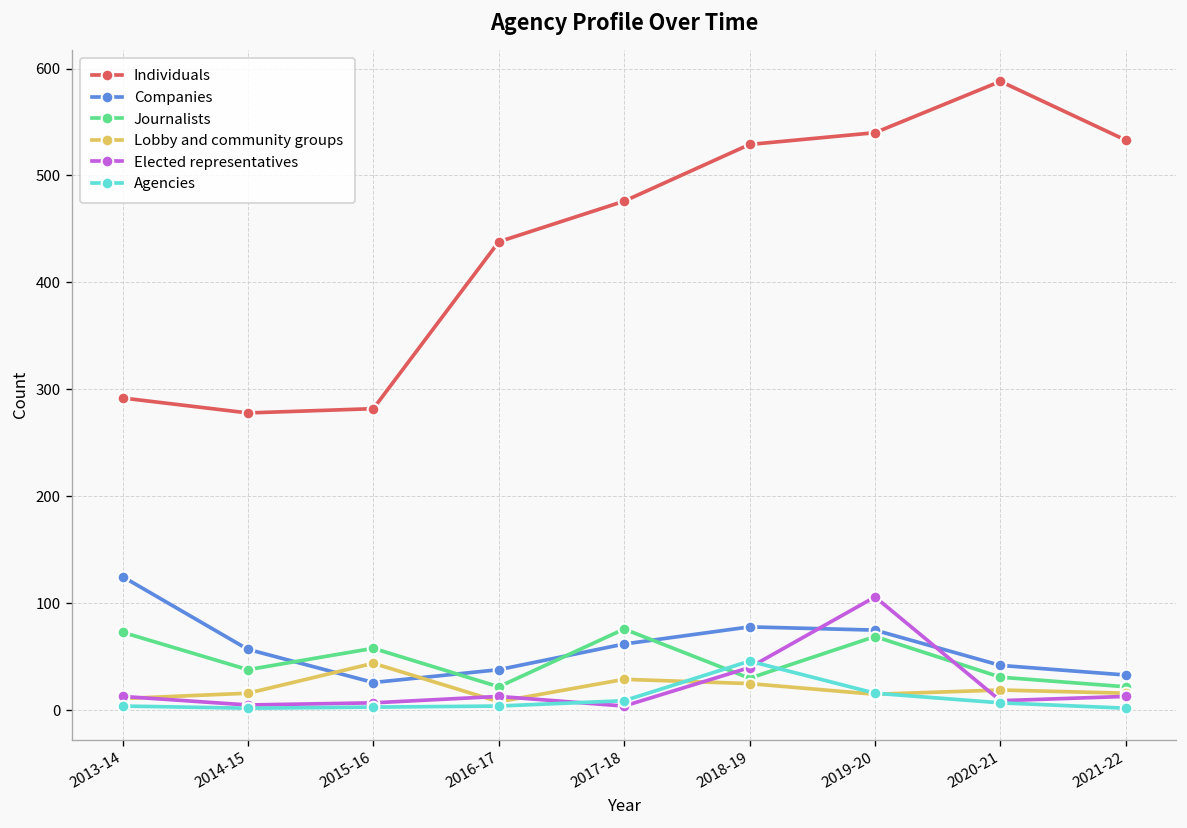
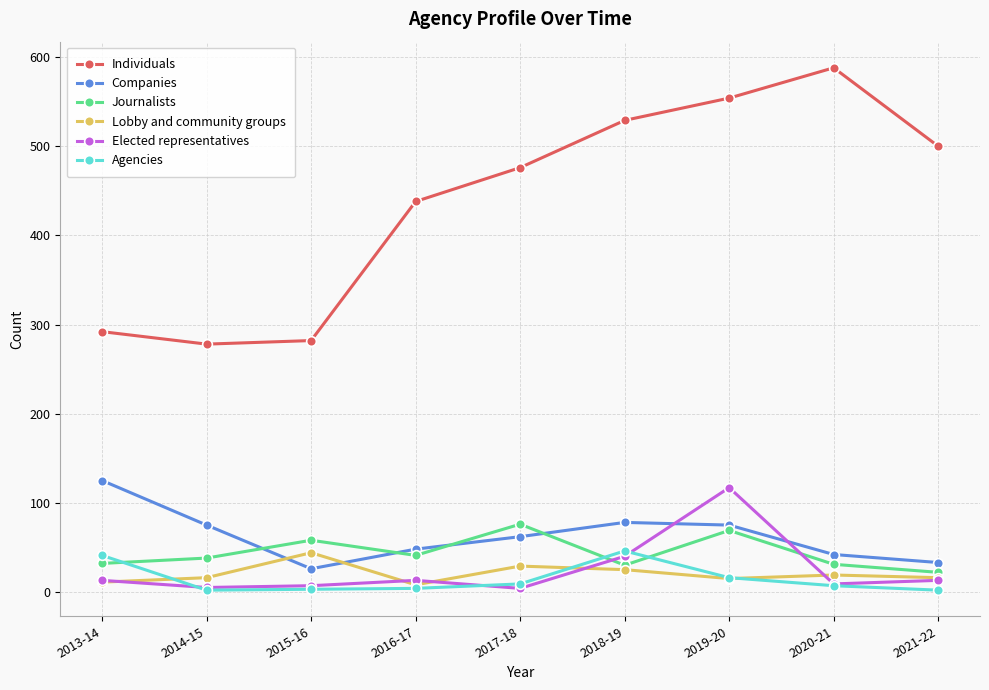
Journalists, 2013-14: 70 -> 30
Agencies, 2013-14: 0 -> 40
Companies, 2014-15: 60 -> 80
Companies, 2016-17: 40 -> 50
Journalists, 2016-17: 20 -> 40
Individuals, 2019-20: 540 -> 550
Elected representatives, 2019-20: 110 -> 120
Individuals, 2021-22: 530 -> 500
